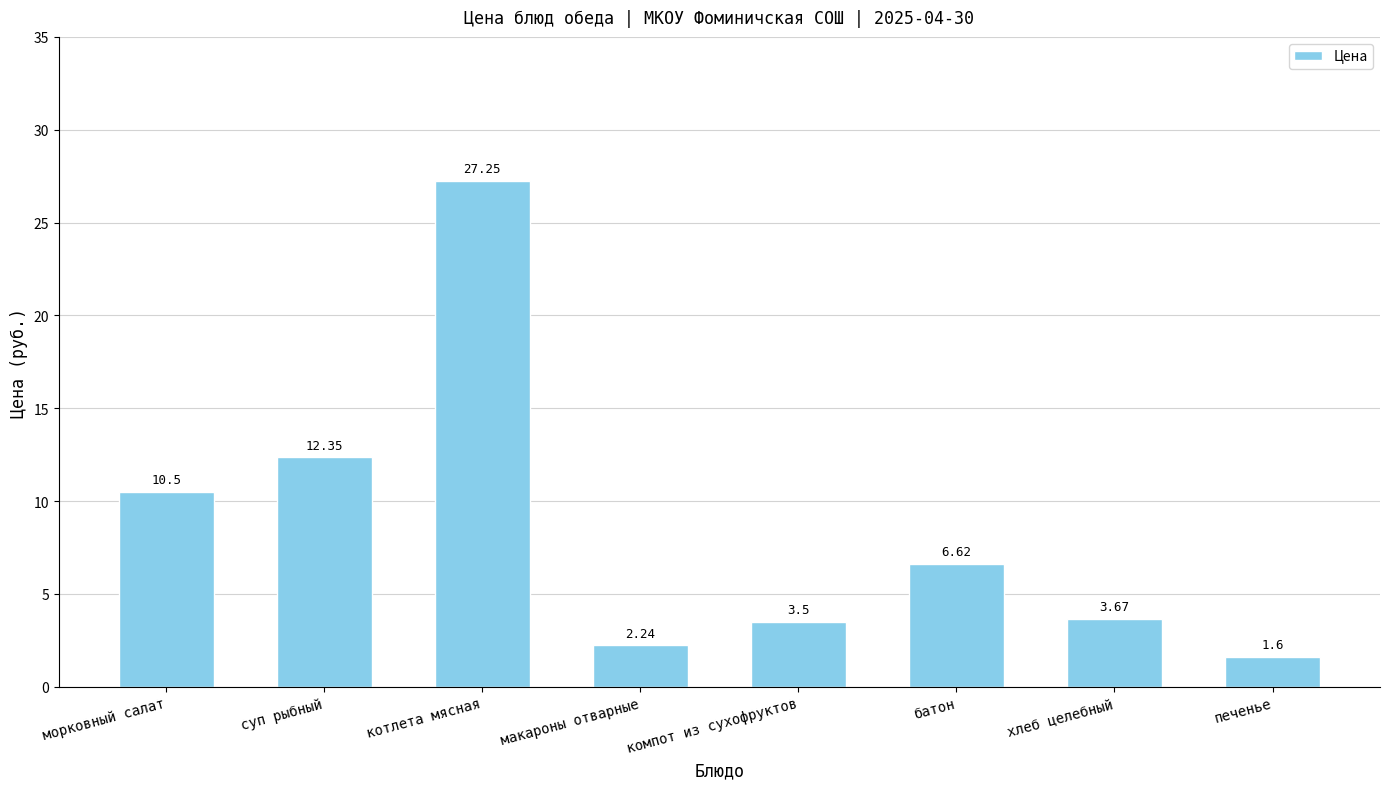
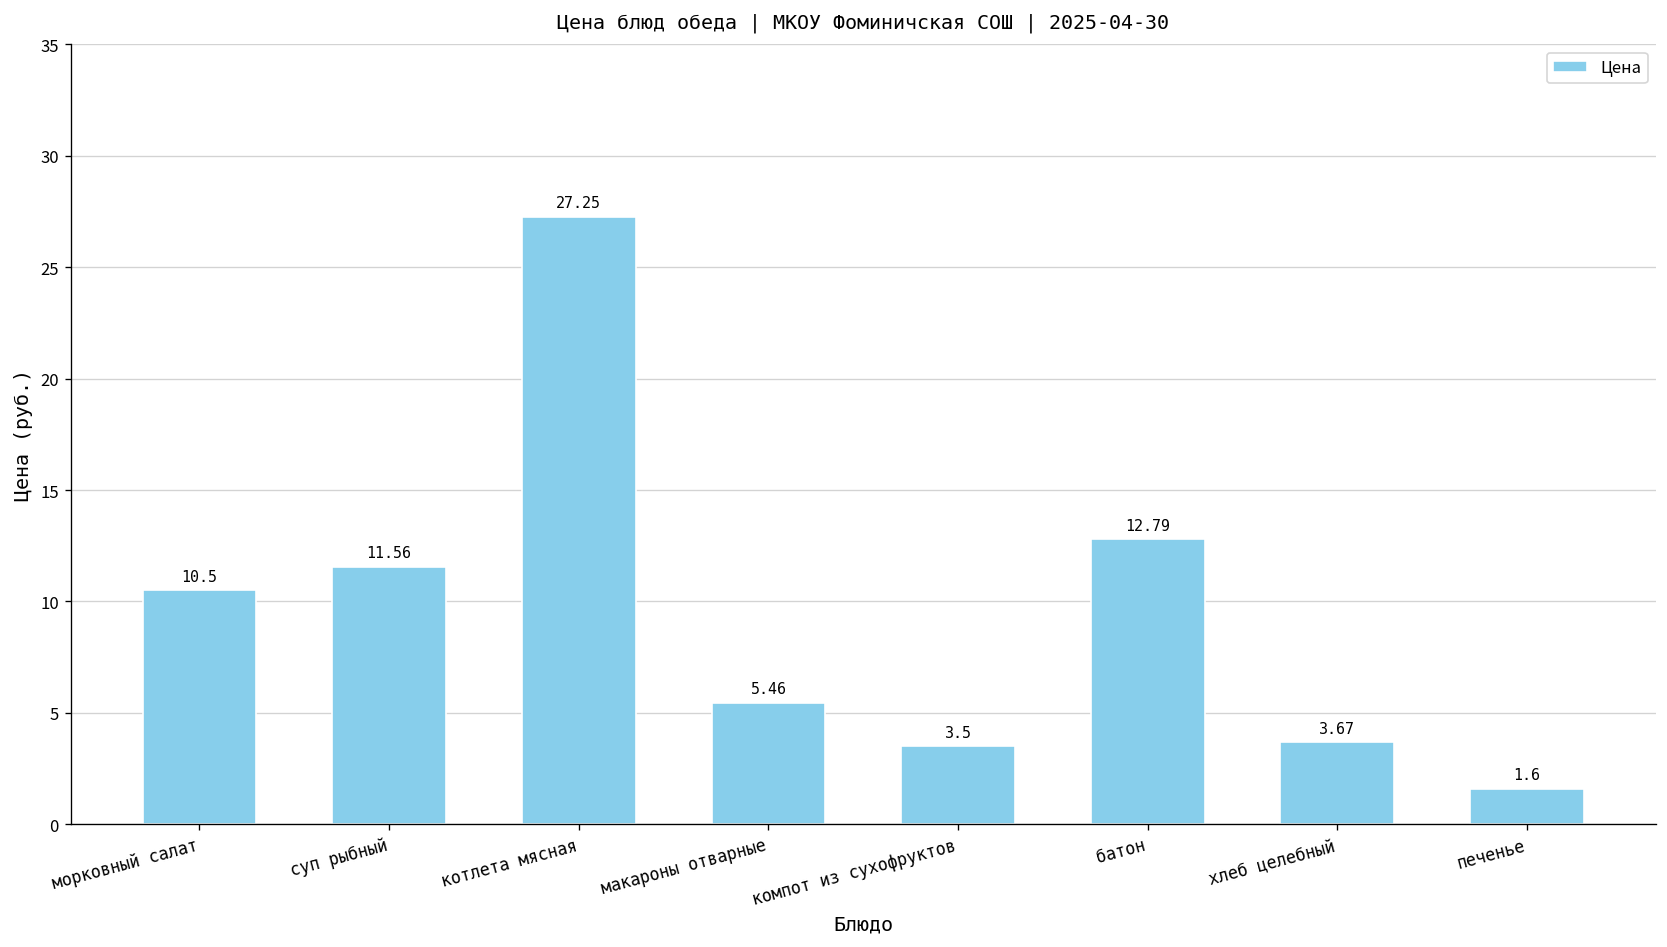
суп рыбный: 12.35 -> 11.56
макароны отварные: 2.24 -> 5.46
батон: 6.62 -> 12.79
